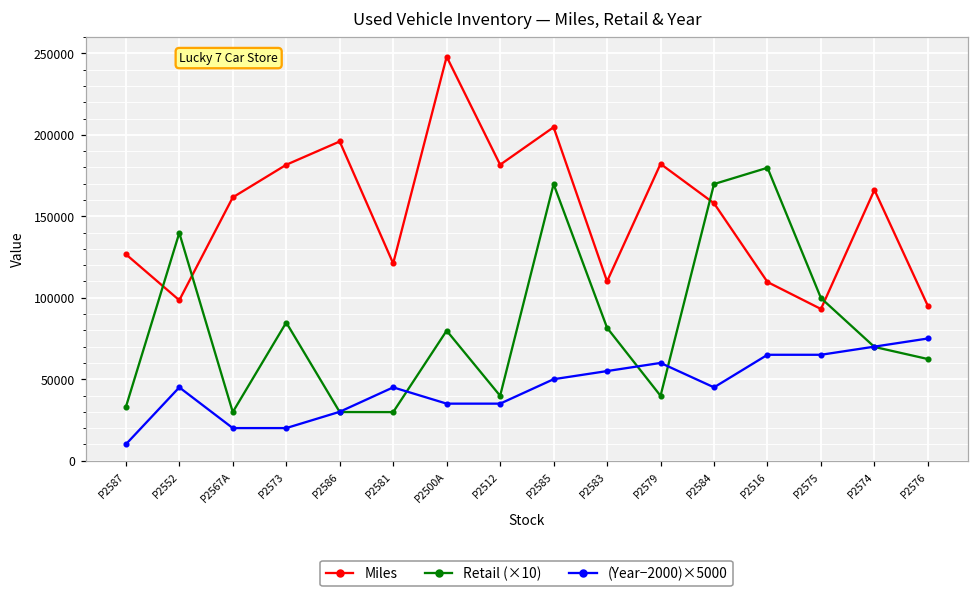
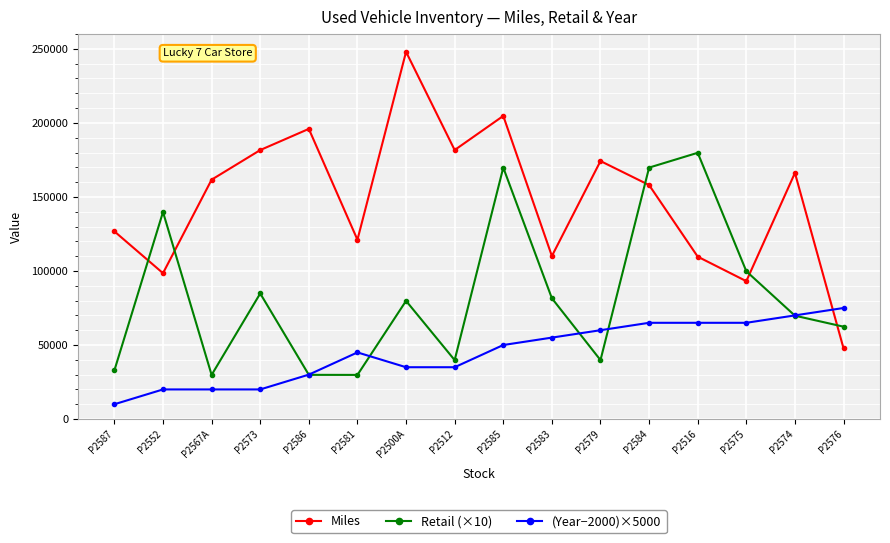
(Year−2000)×5000, P2552: 45000 -> 20000
Miles, P2579: 182000 -> 174000
(Year−2000)×5000, P2584: 45000 -> 65000
Miles, P2576: 95000 -> 48000
